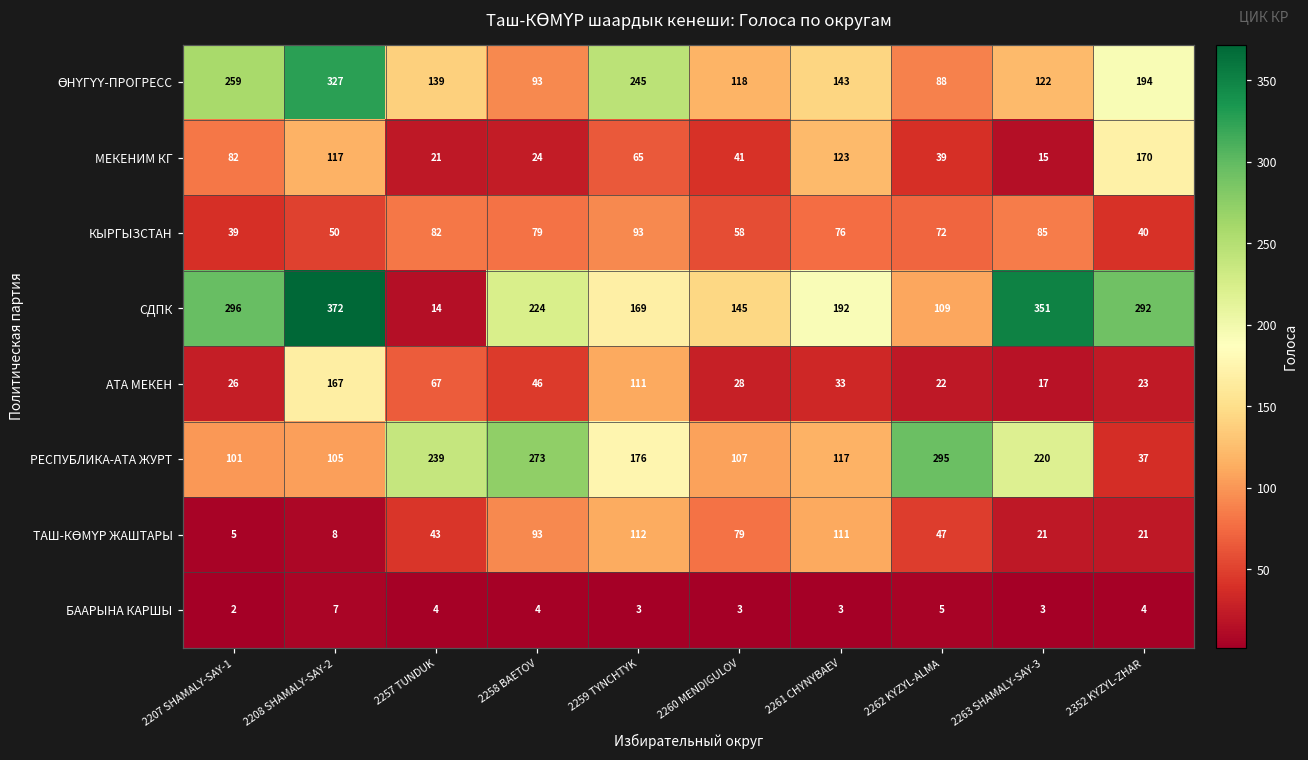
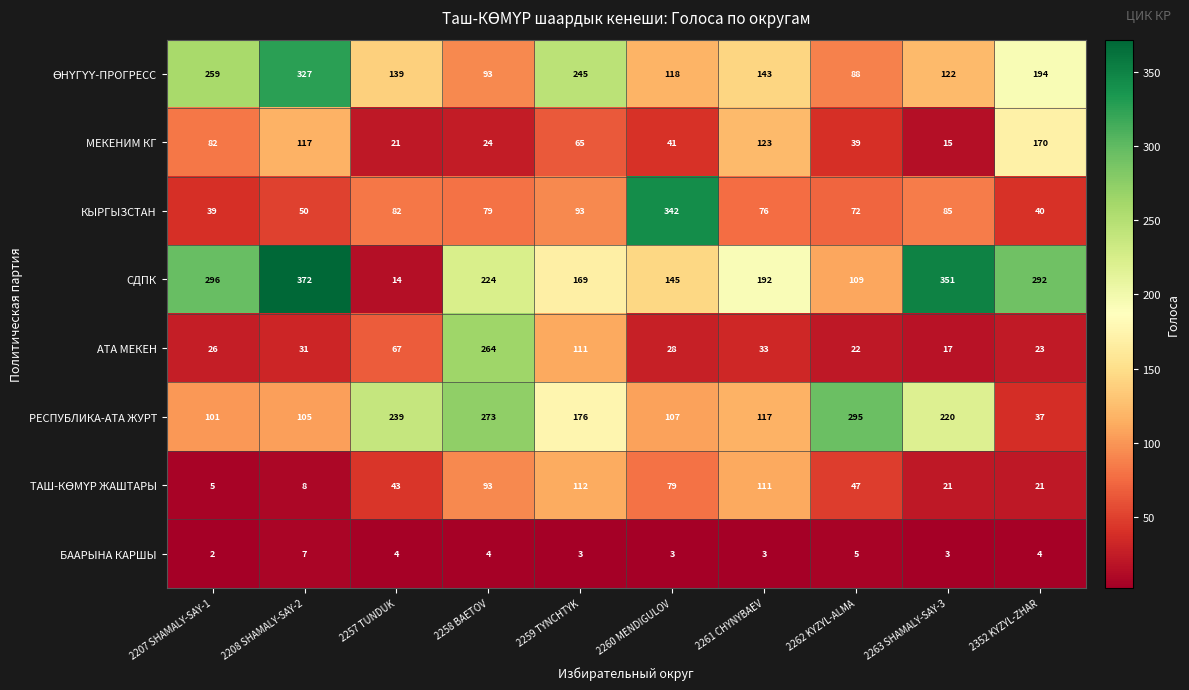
КЫРГЫЗСТАН, 2260 MENDIGULOV: 58 -> 342
АТА МЕКЕН, 2208 SHAMALY-SAY-2: 167 -> 31
АТА МЕКЕН, 2258 BAETOV: 46 -> 264
